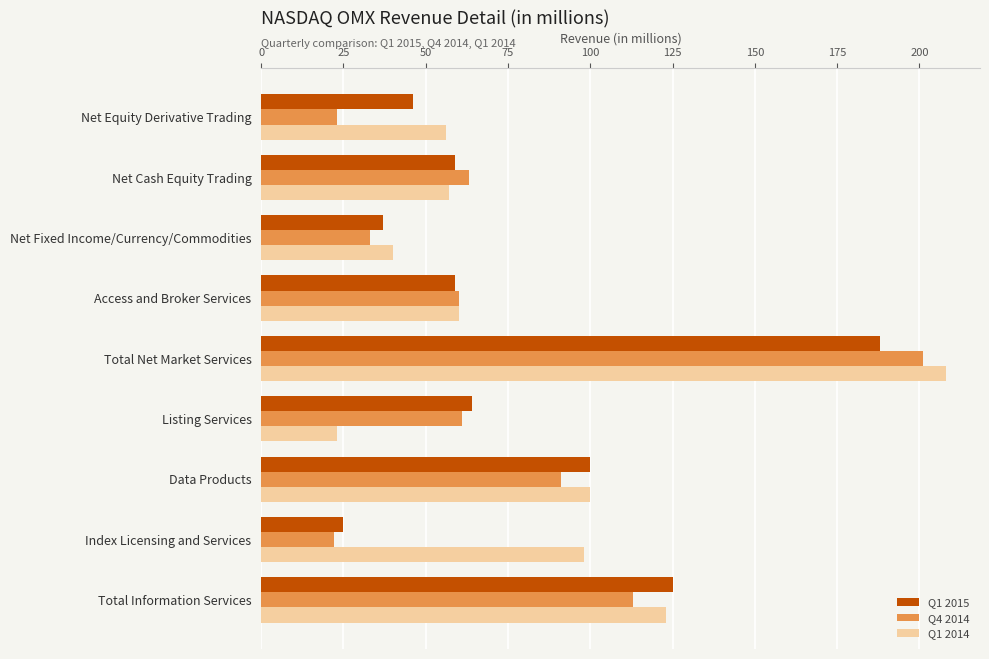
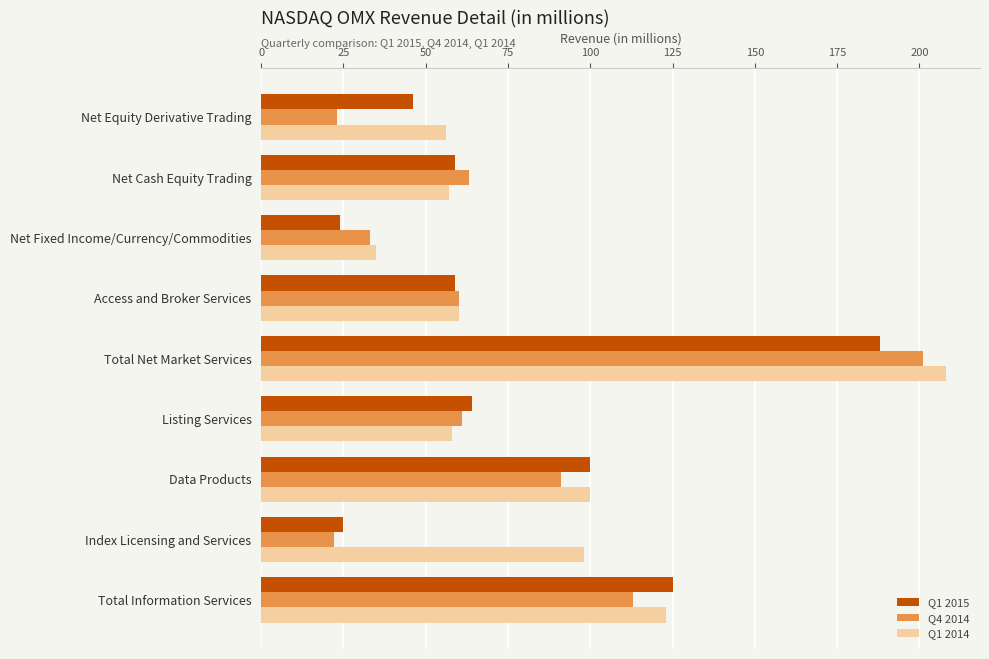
Q1 2015, Net Fixed Income/Currency/Commodities: 37 -> 24
Q1 2014, Net Fixed Income/Currency/Commodities: 40 -> 35
Q1 2014, Listing Services: 23 -> 58
